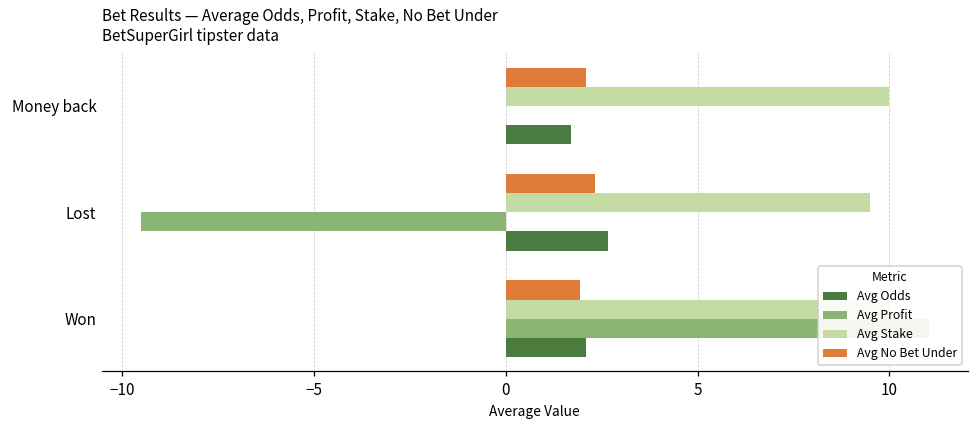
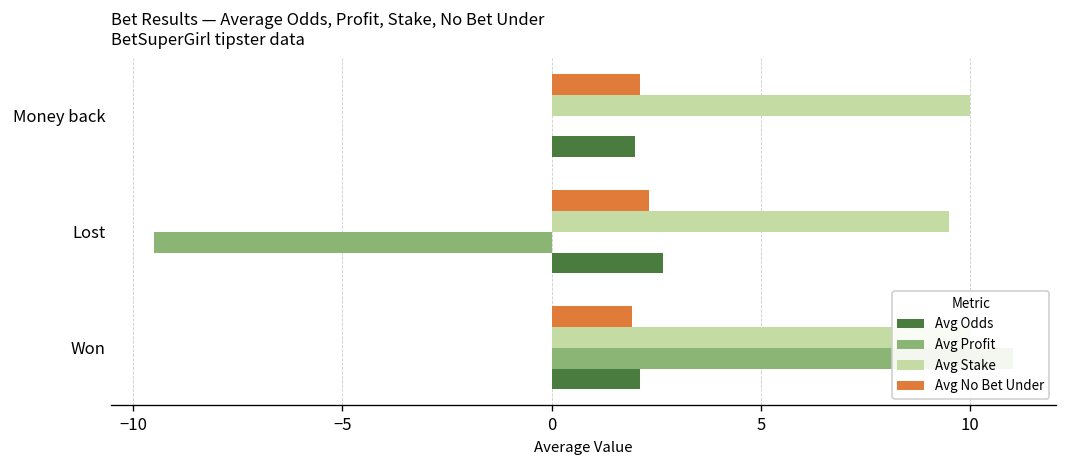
Avg Odds, Money back: 1.7 -> 2.0
